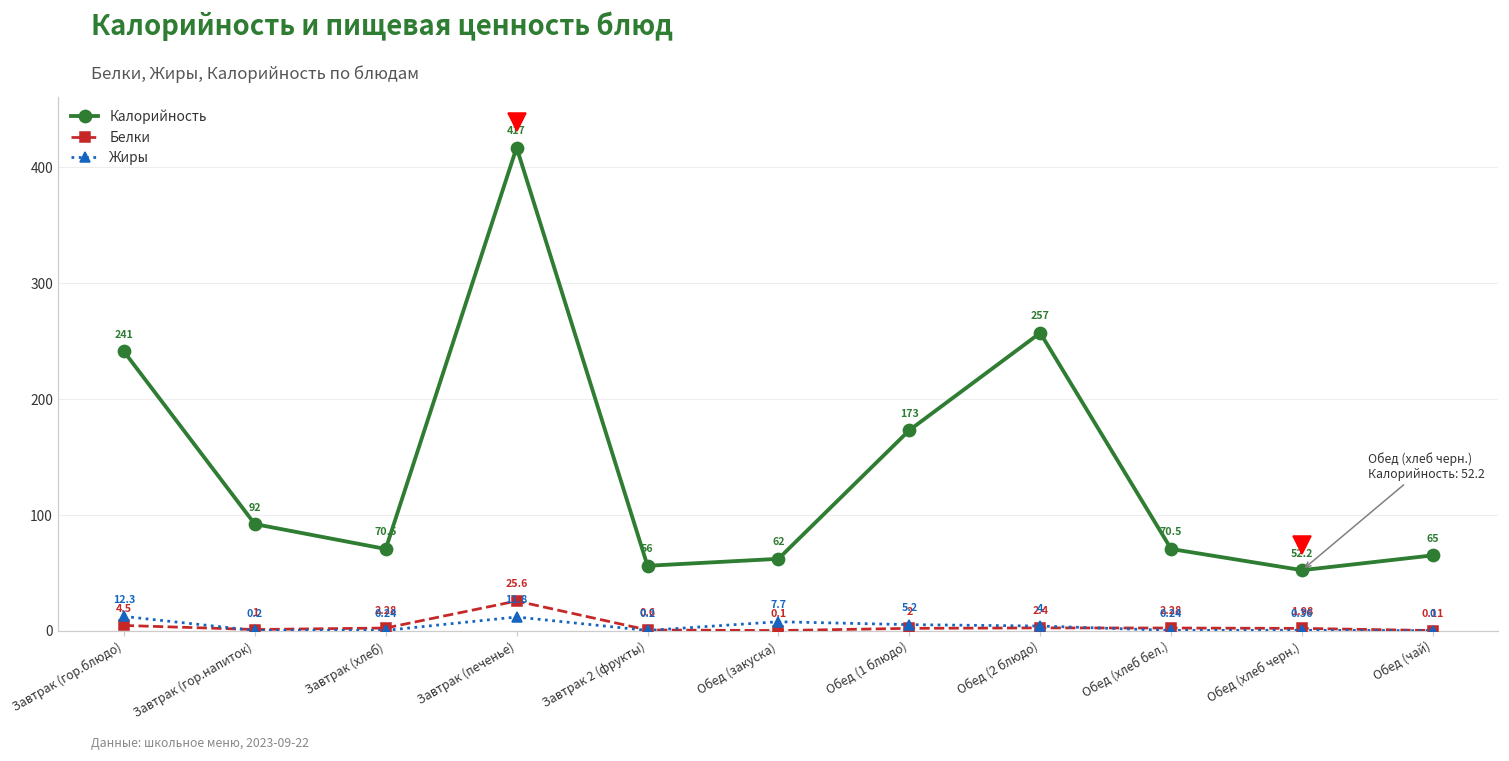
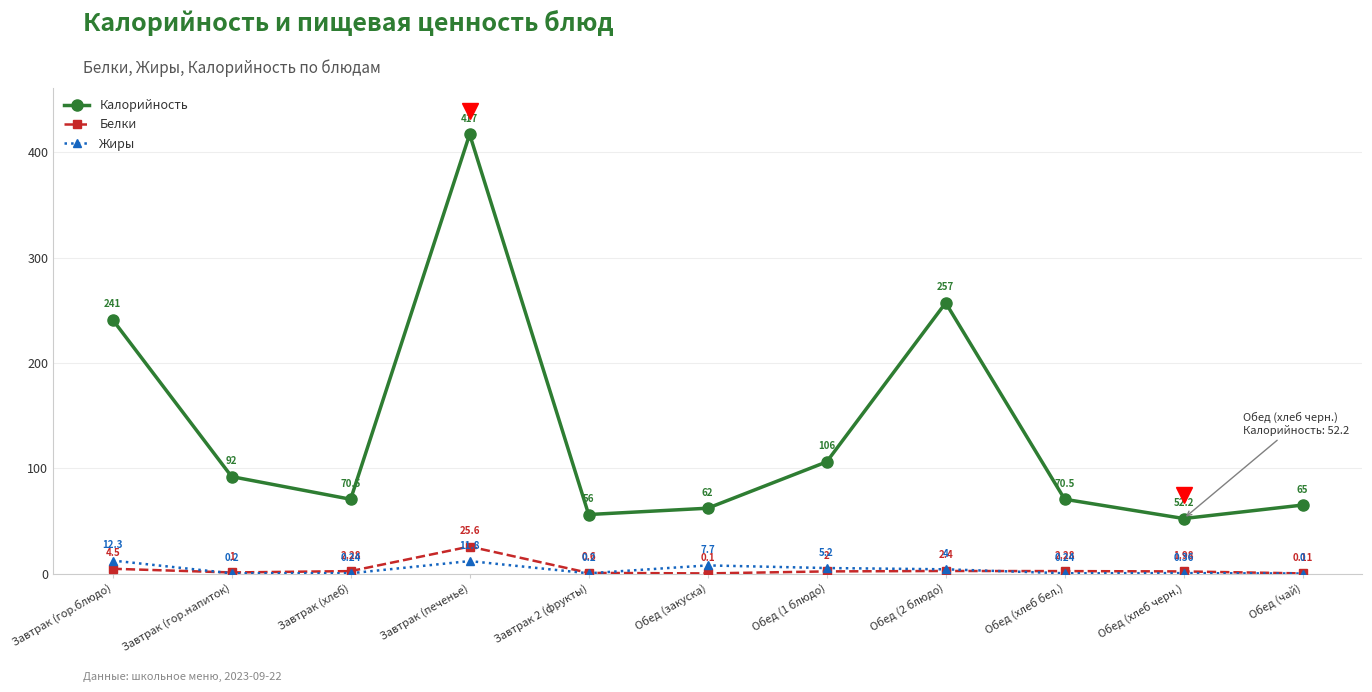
Калорийность, Обед (1 блюдо): 173 -> 106
